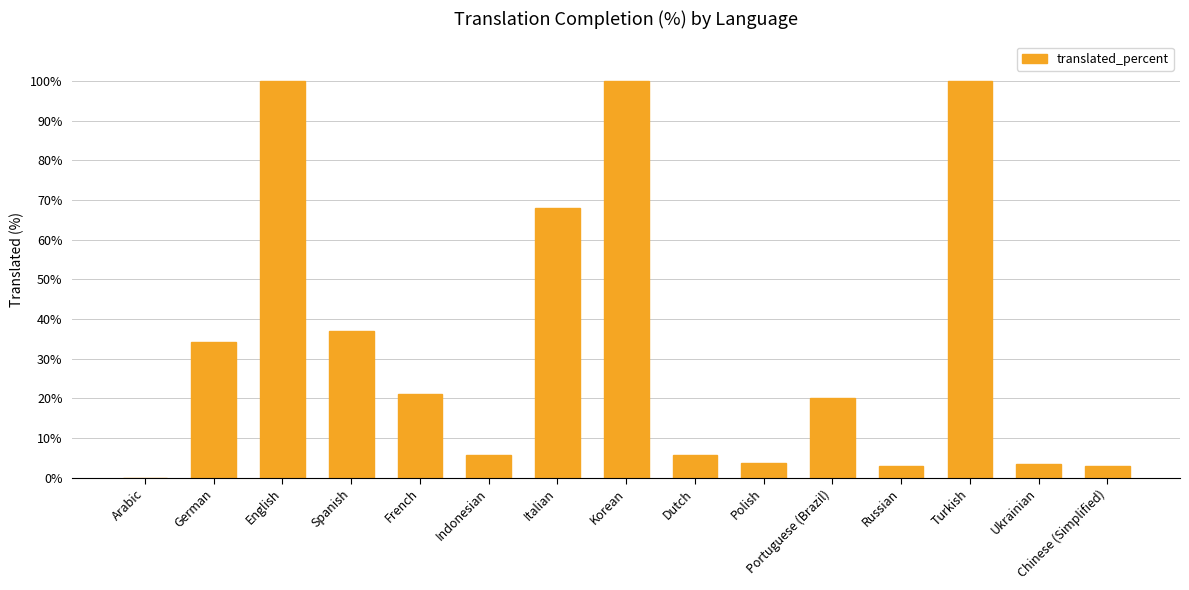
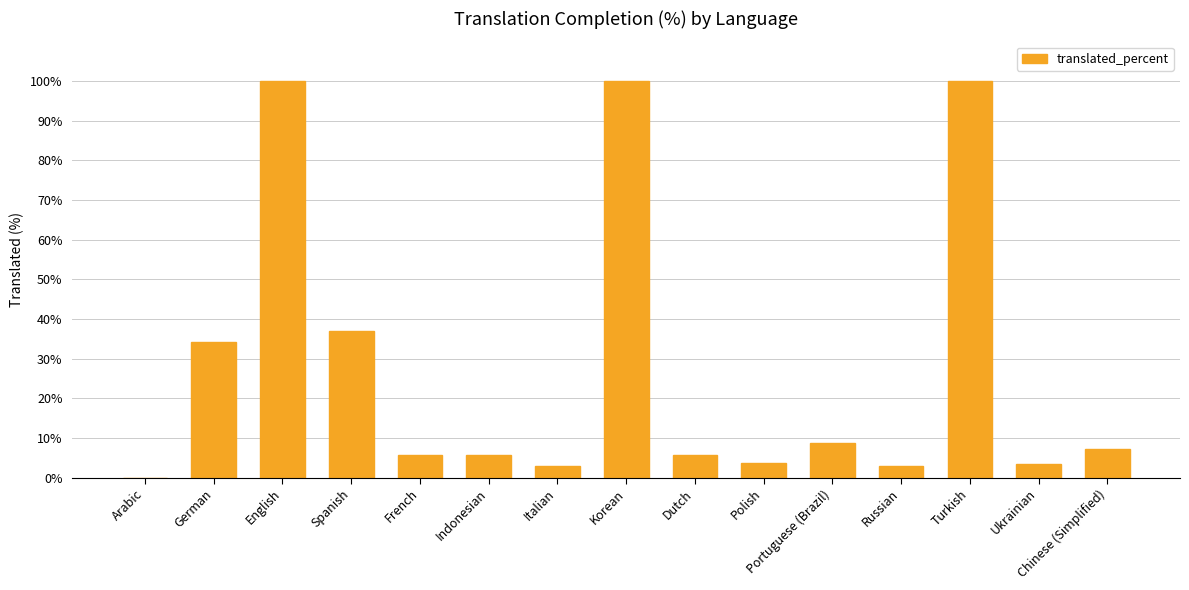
French: 21% -> 6%
Italian: 68% -> 3%
Portuguese (Brazil): 20% -> 9%
Chinese (Simplified): 3% -> 7%
